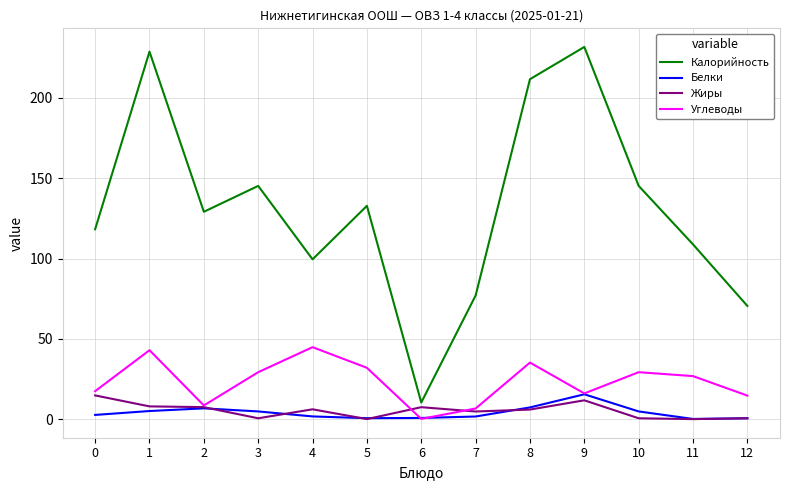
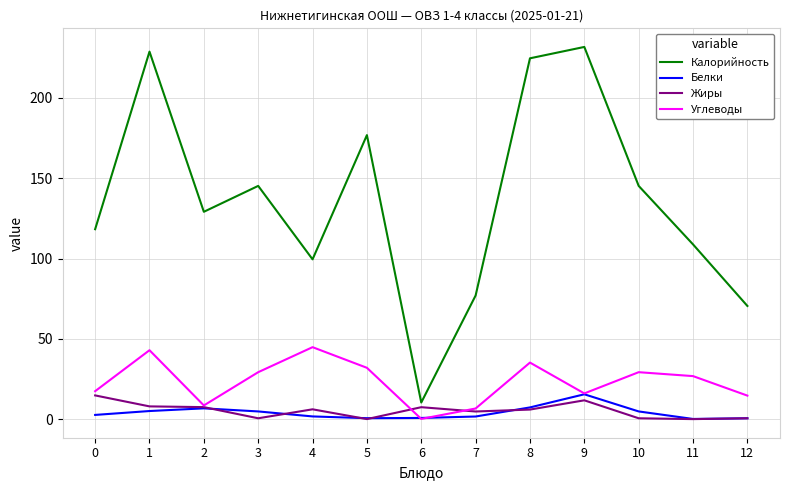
Калорийность, 5: 133 -> 177
Калорийность, 8: 212 -> 225
